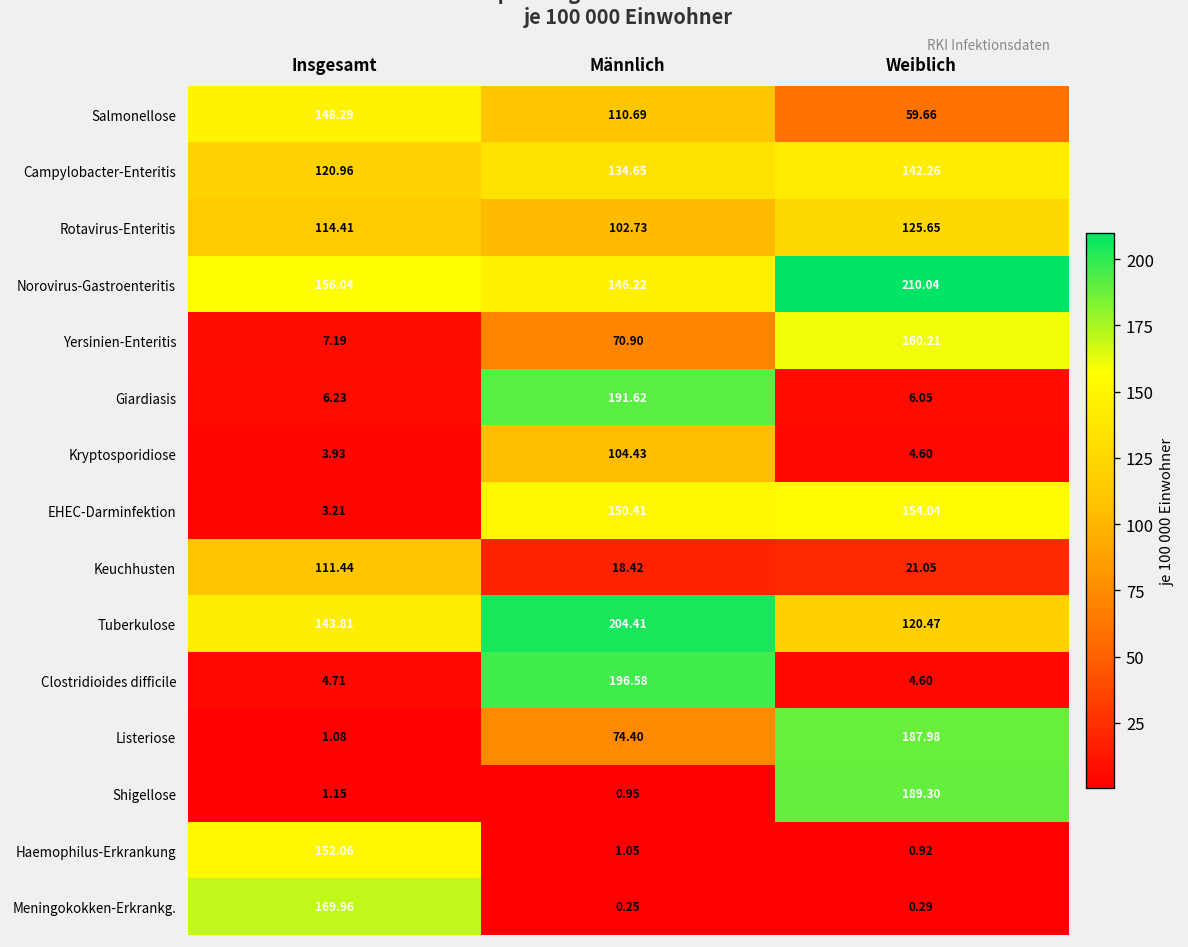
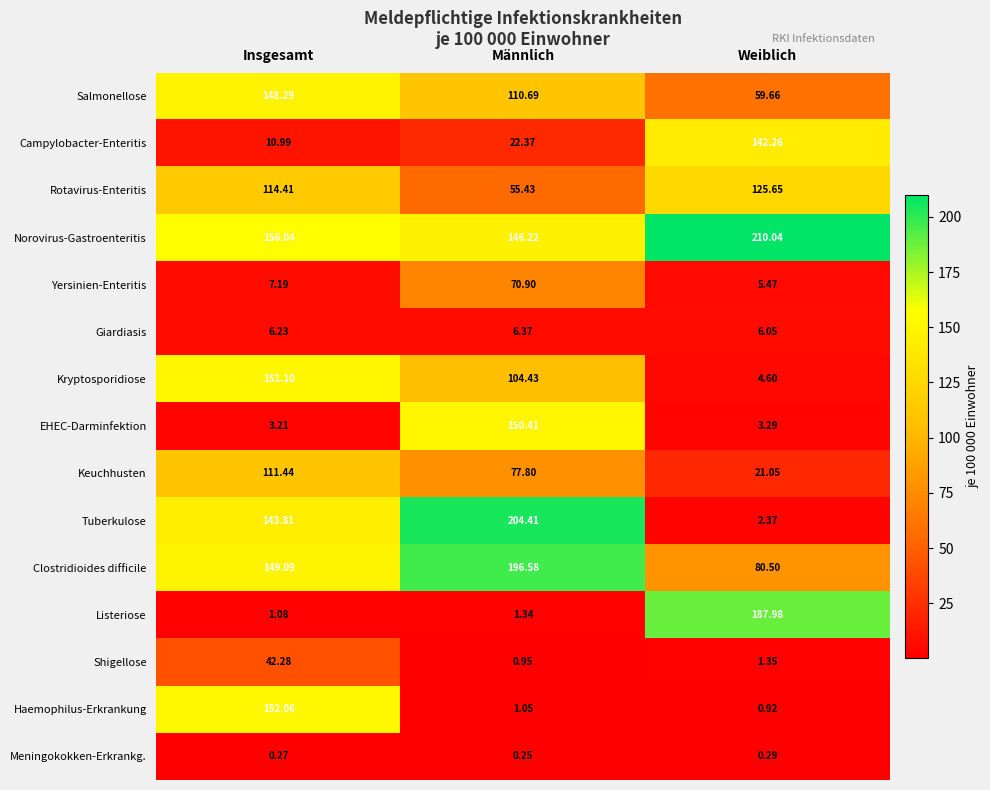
Campylobacter-Enteritis, Insgesamt: 120.96 -> 10.99
Campylobacter-Enteritis, Männlich: 134.65 -> 22.37
Rotavirus-Enteritis, Männlich: 102.73 -> 55.43
Yersinien-Enteritis, Weiblich: 160.21 -> 5.47
Giardiasis, Männlich: 191.62 -> 6.37
Kryptosporidiose, Insgesamt: 3.93 -> 151.10
EHEC-Darminfektion, Weiblich: 154.04 -> 3.29
Keuchhusten, Männlich: 18.42 -> 77.80
Tuberkulose, Weiblich: 120.47 -> 2.37
Clostridioides difficile, Insgesamt: 4.71 -> 149.09
Clostridioides difficile, Weiblich: 4.60 -> 80.50
Listeriose, Männlich: 74.40 -> 1.34
Shigellose, Insgesamt: 1.15 -> 42.28
Shigellose, Weiblich: 189.30 -> 1.35
Meningokokken-Erkrankg., Insgesamt: 169.96 -> 0.27
